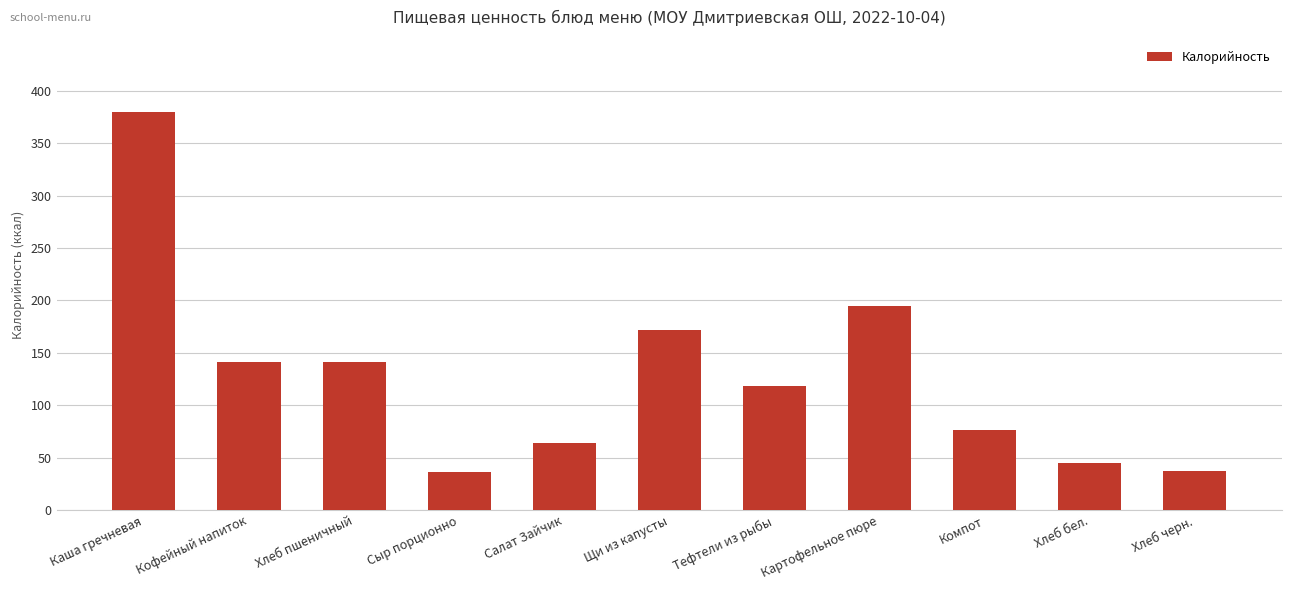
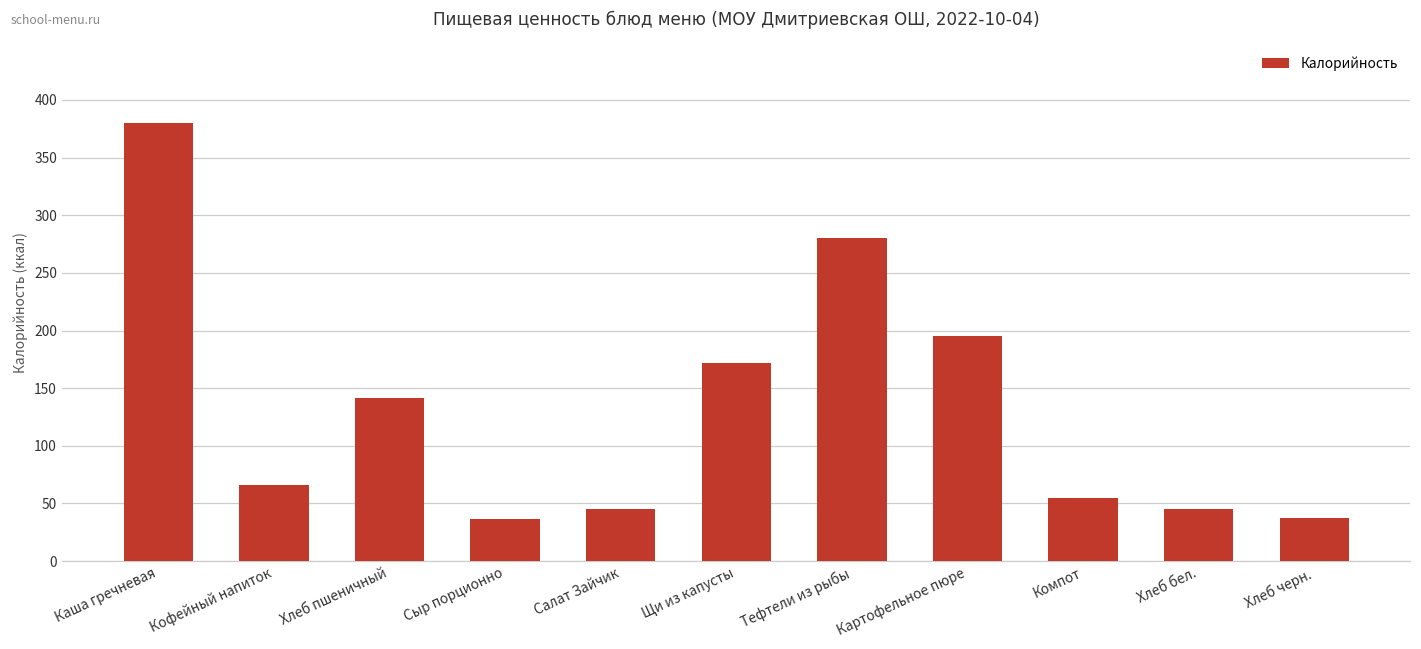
Кофейный напиток: 141 -> 66
Салат Зайчик: 64 -> 45
Тефтели из рыбы: 118 -> 280
Компот: 77 -> 55
